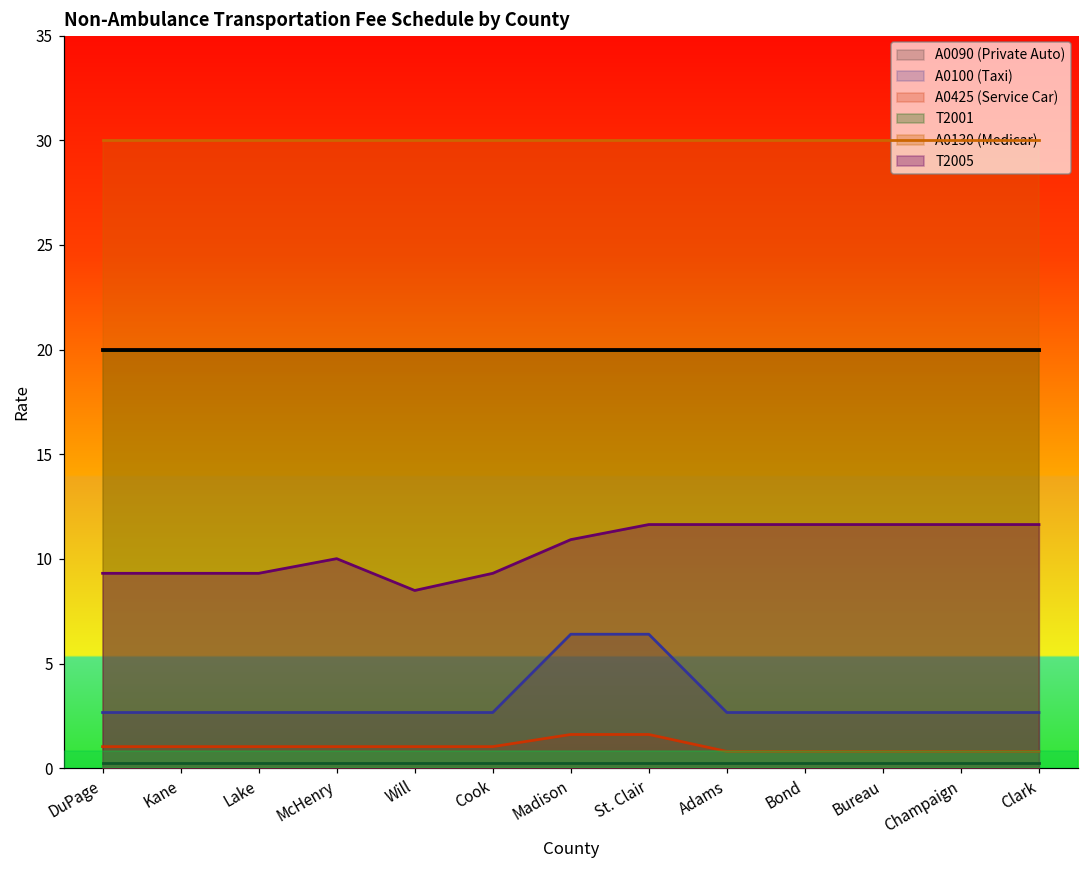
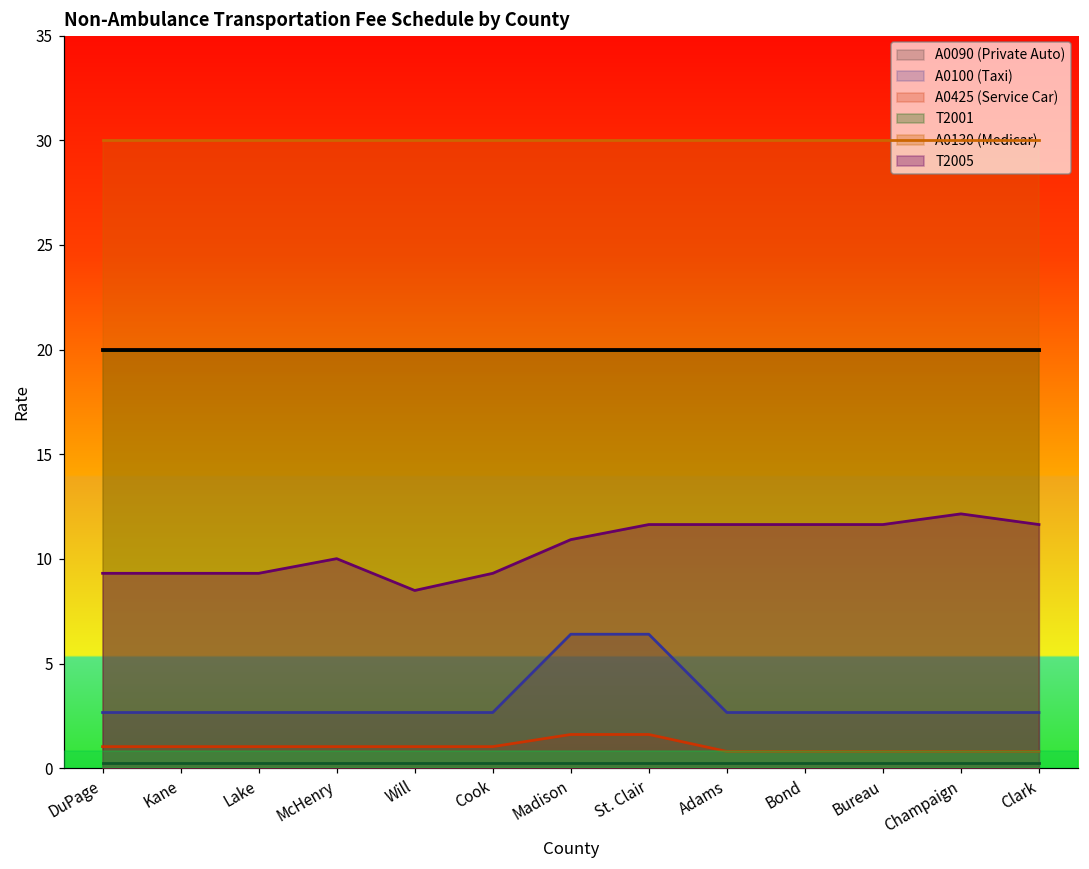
T2005, Champaign: 11.6 -> 12.2
